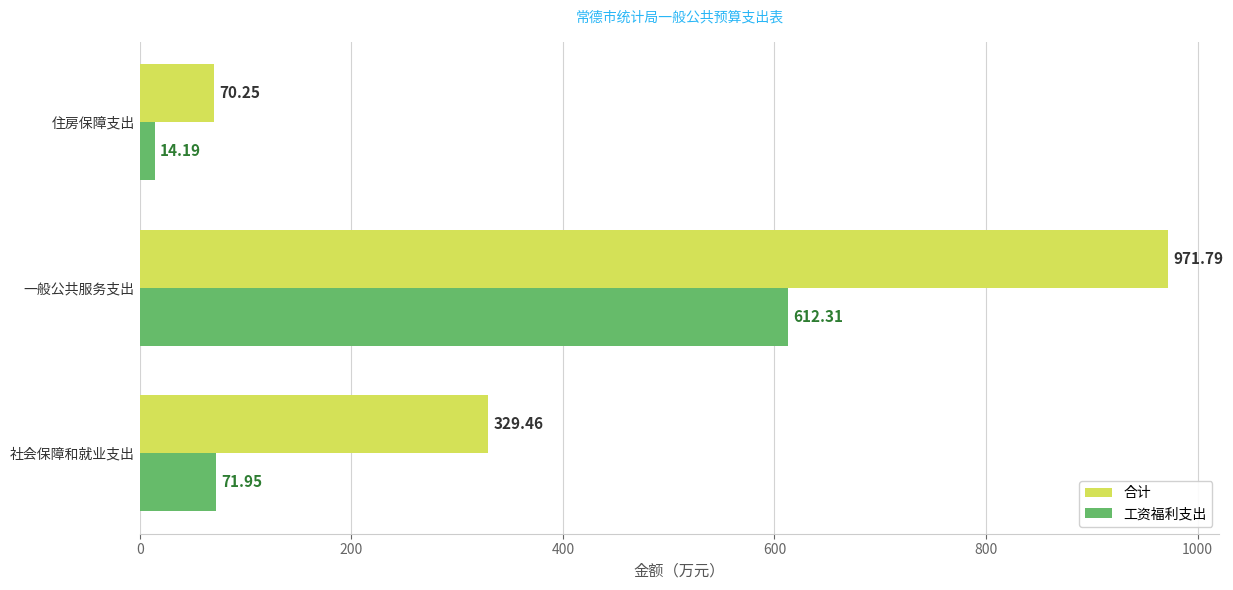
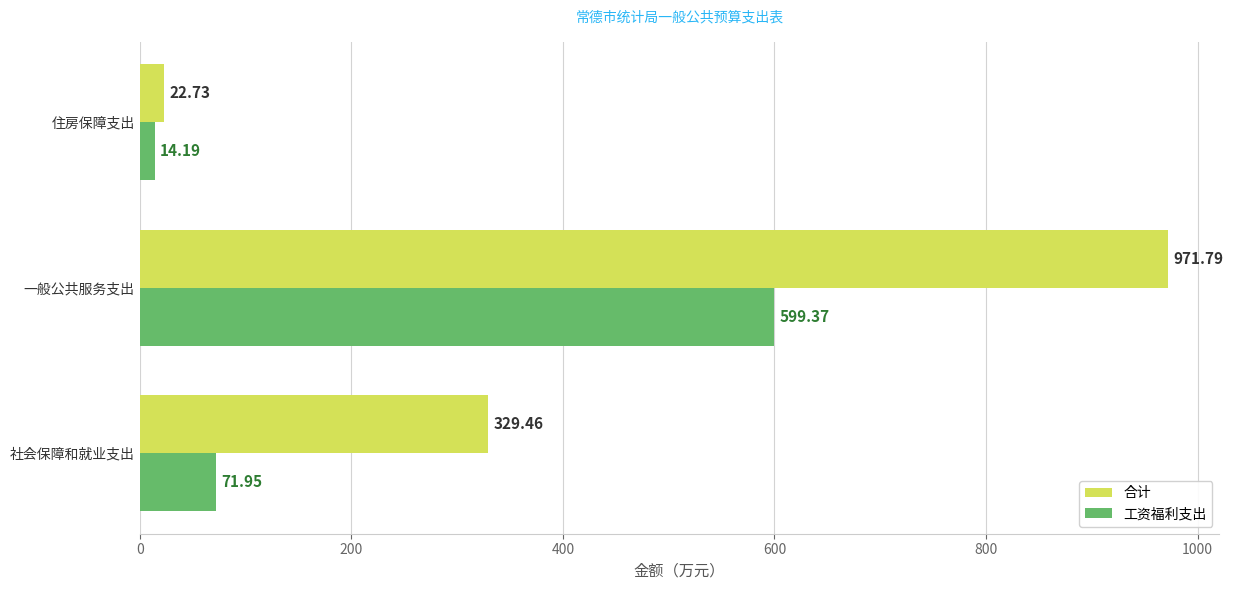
合计, 住房保障支出: 70.25 -> 22.73
工资福利支出, 一般公共服务支出: 612.31 -> 599.37
